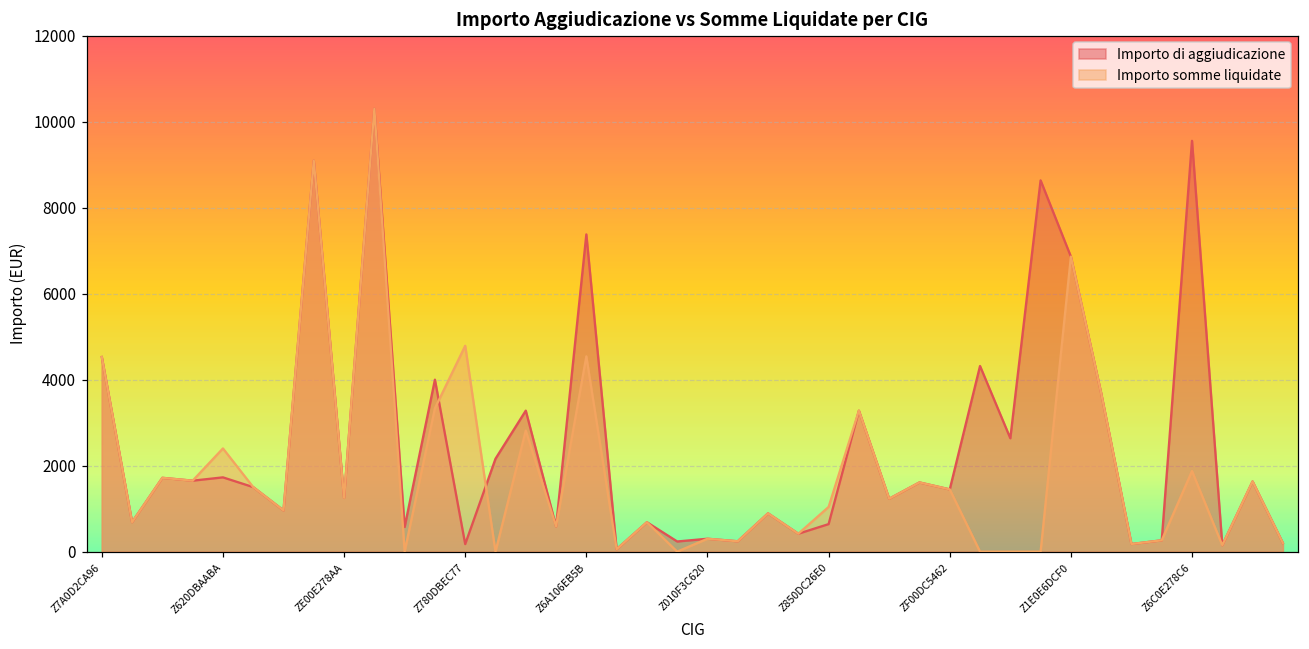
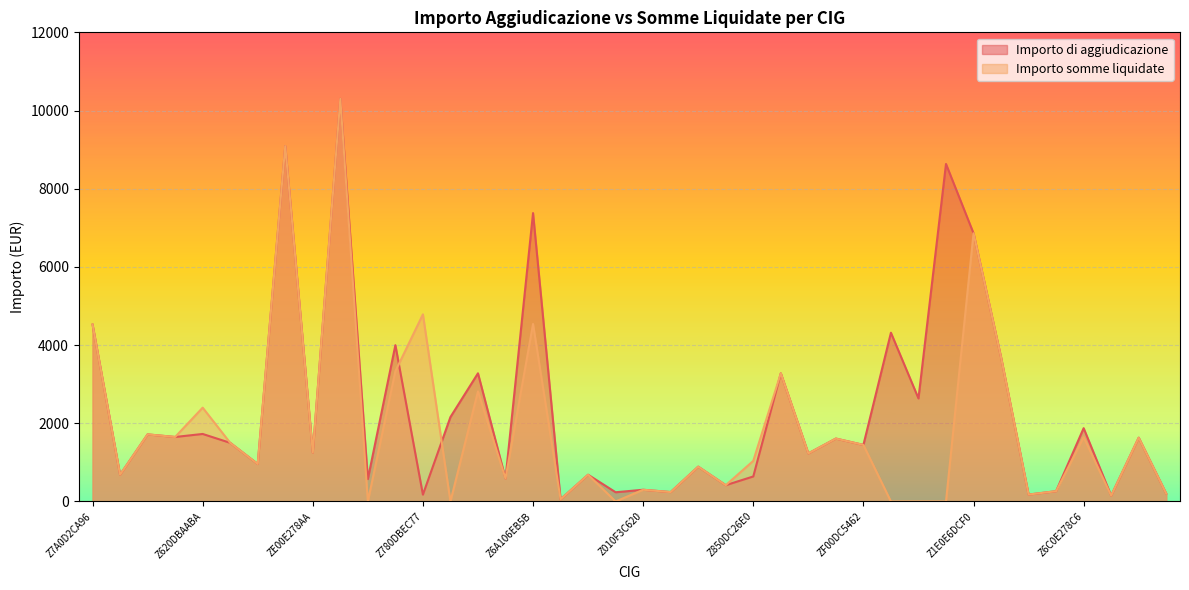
Importo di aggiudicazione, Z6C0E278C6: 9600 -> 1900
Importo somme liquidate, Z6C0E278C6: 1900 -> 1600
